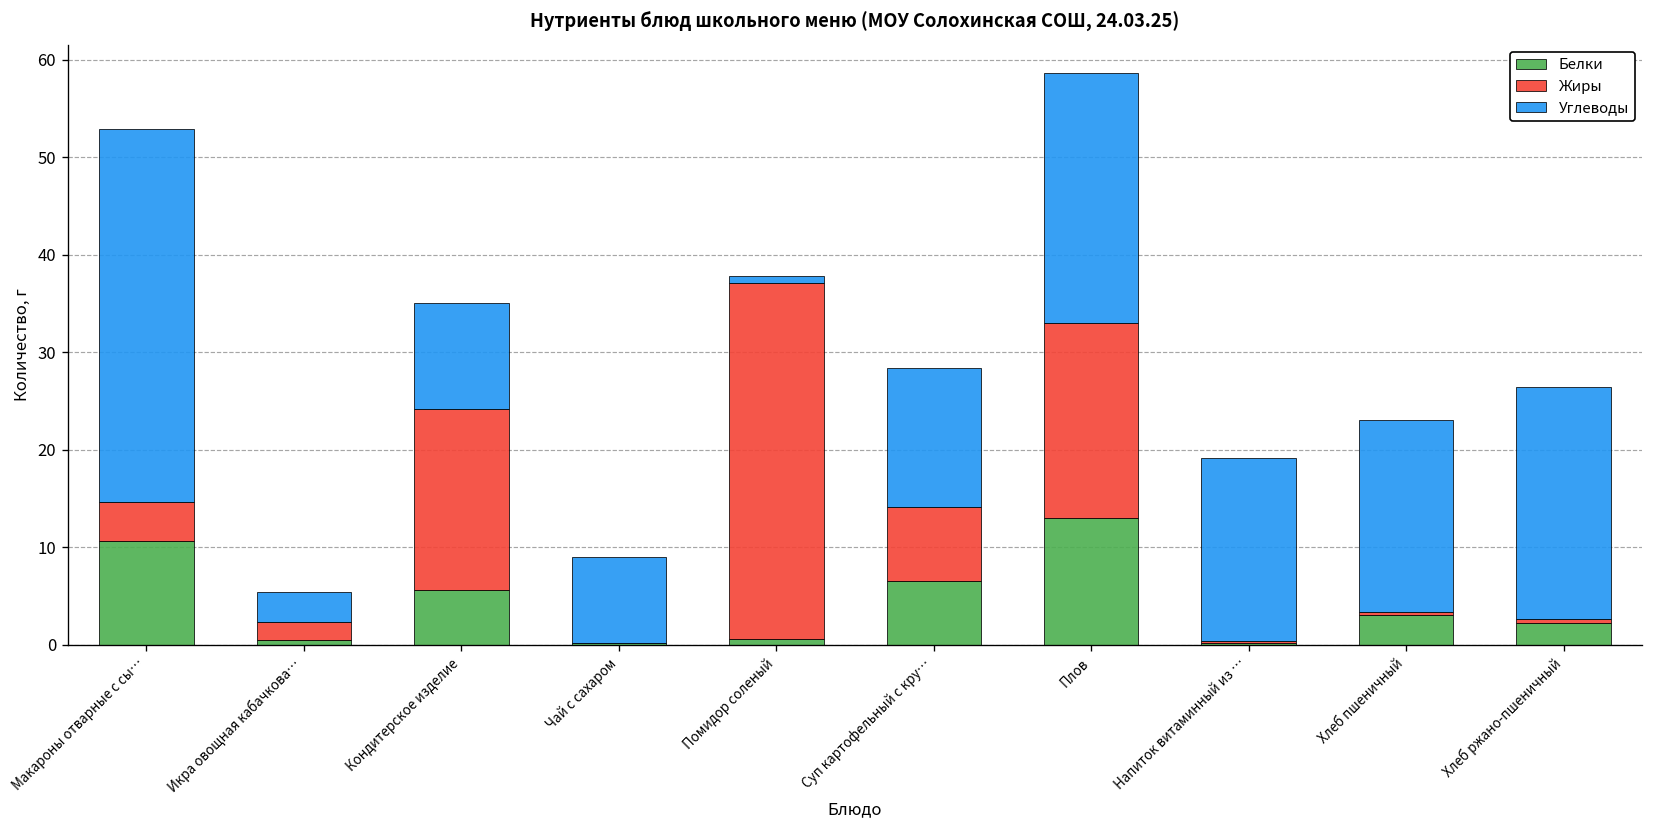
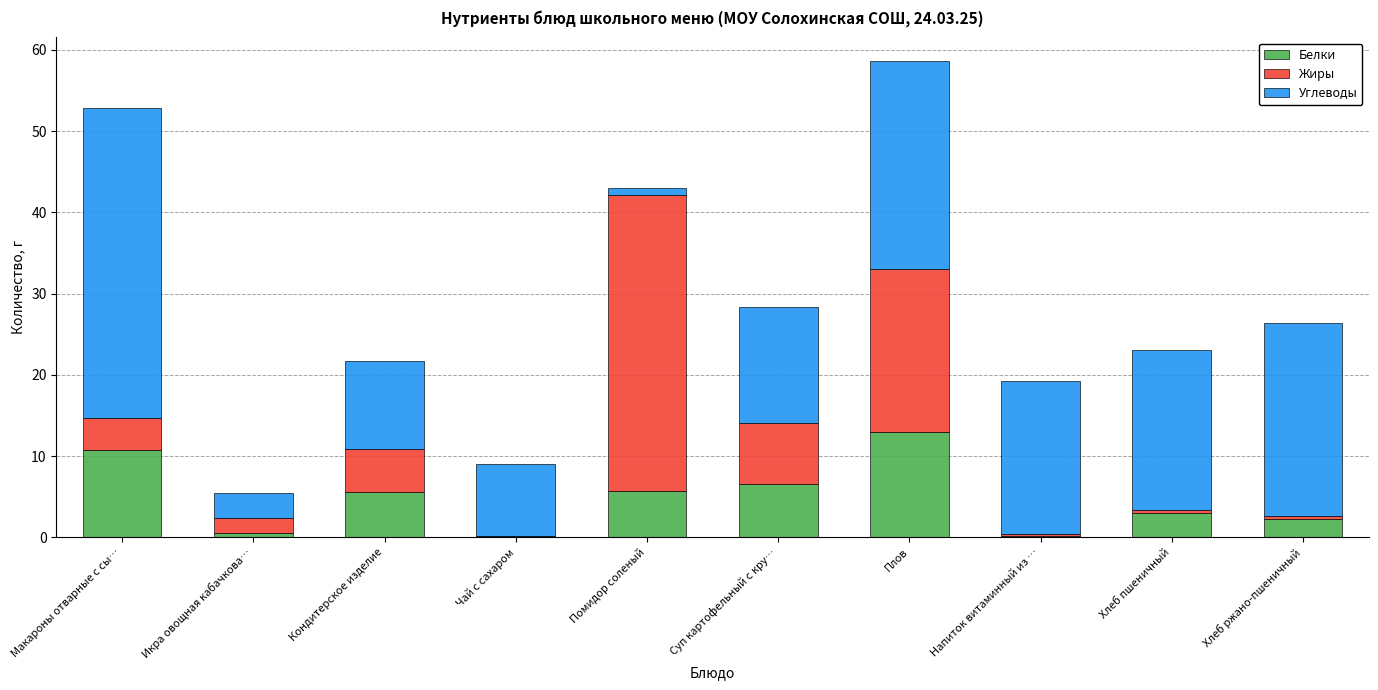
Жиры, Кондитерское изделие: 19 -> 5
Белки, Помидор соленый: 1 -> 6
